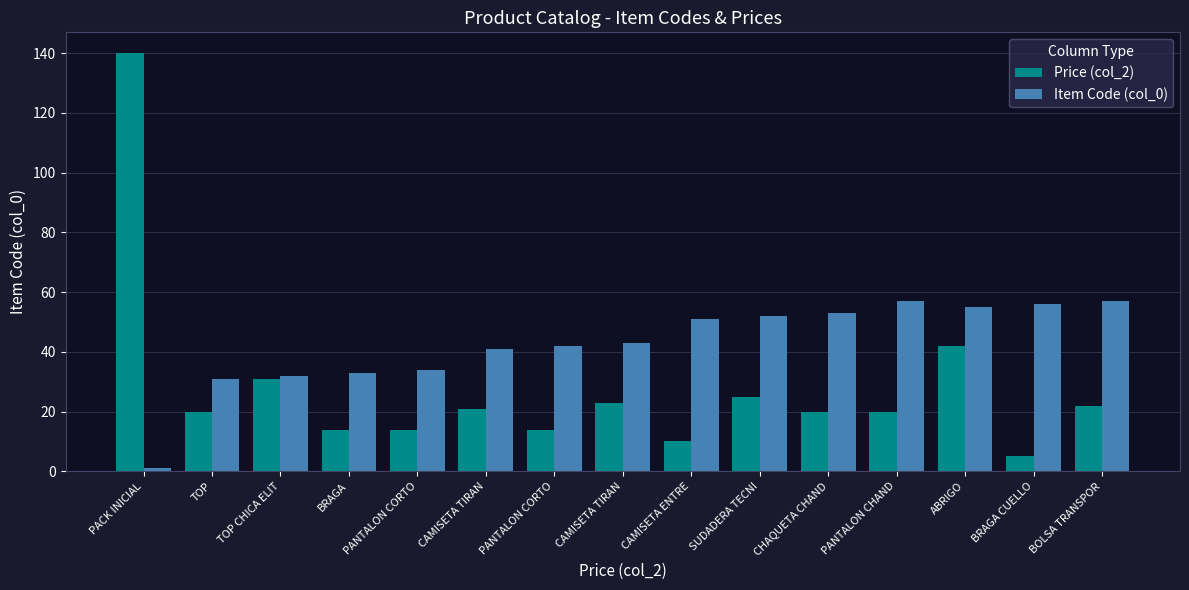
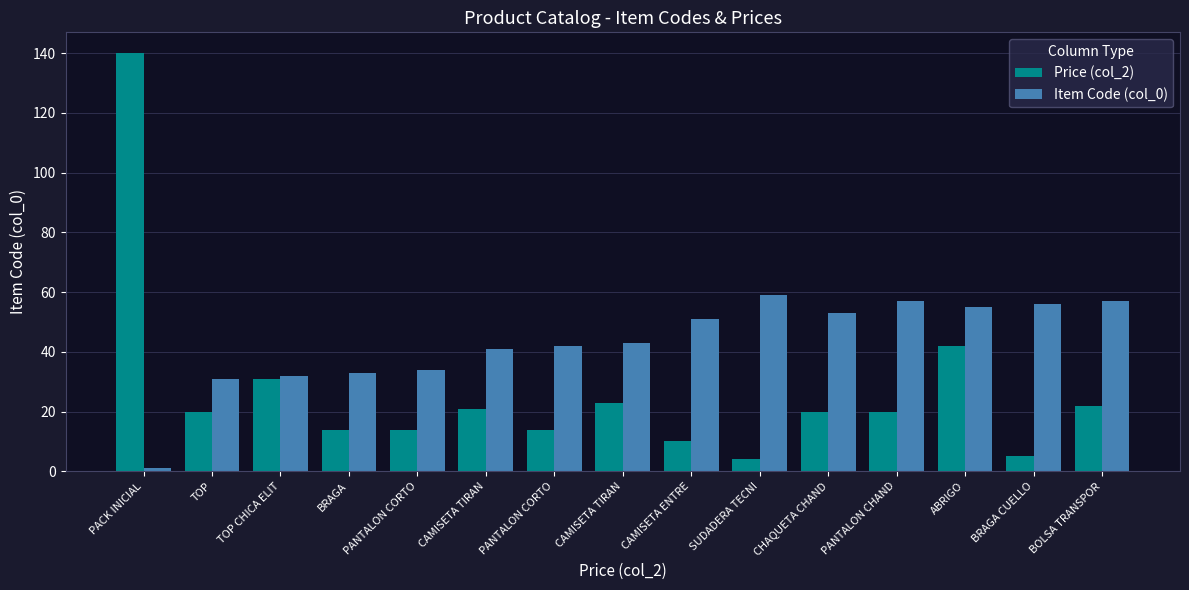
Price (col_2), SUDADERA TECNI: 25 -> 4
Item Code (col_0), SUDADERA TECNI: 52 -> 59
